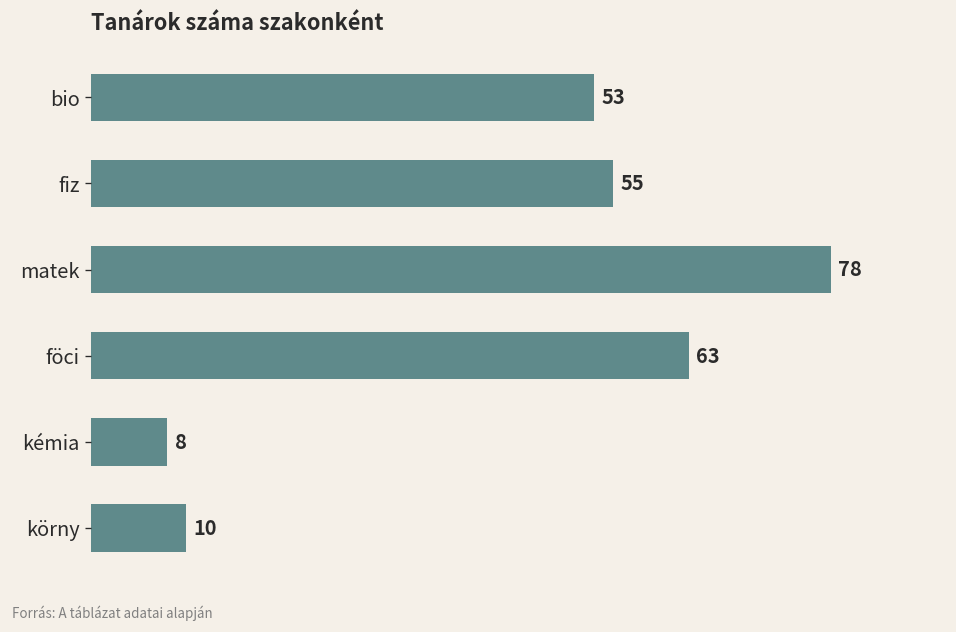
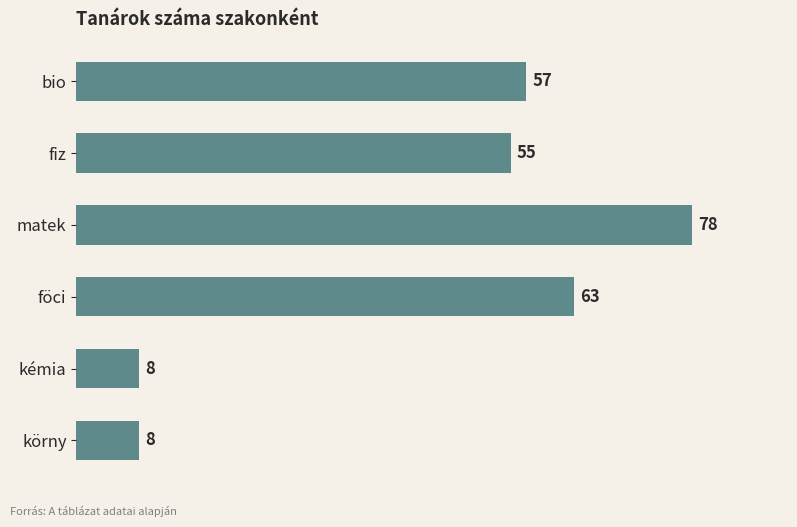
bio: 53 -> 57
körny: 10 -> 8
